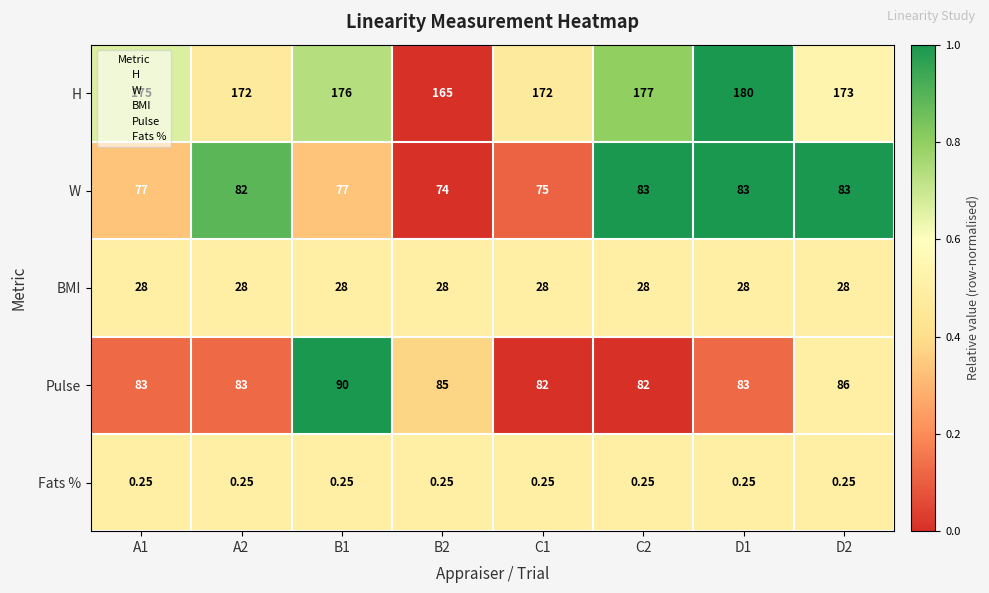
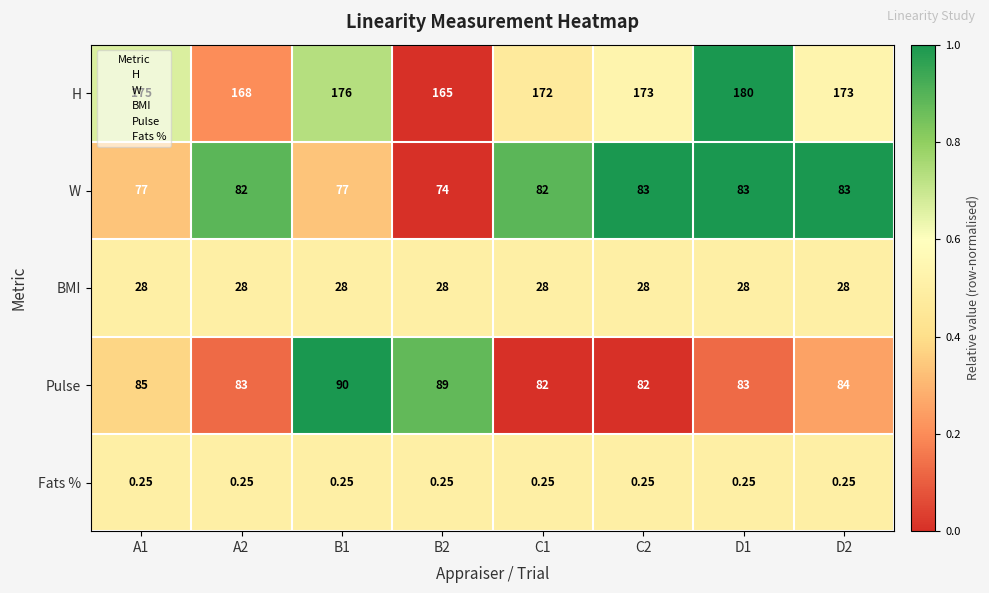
H, A2: 172 -> 168
H, C2: 177 -> 173
W, C1: 75 -> 82
Pulse, A1: 83 -> 85
Pulse, B2: 85 -> 89
Pulse, D2: 86 -> 84
